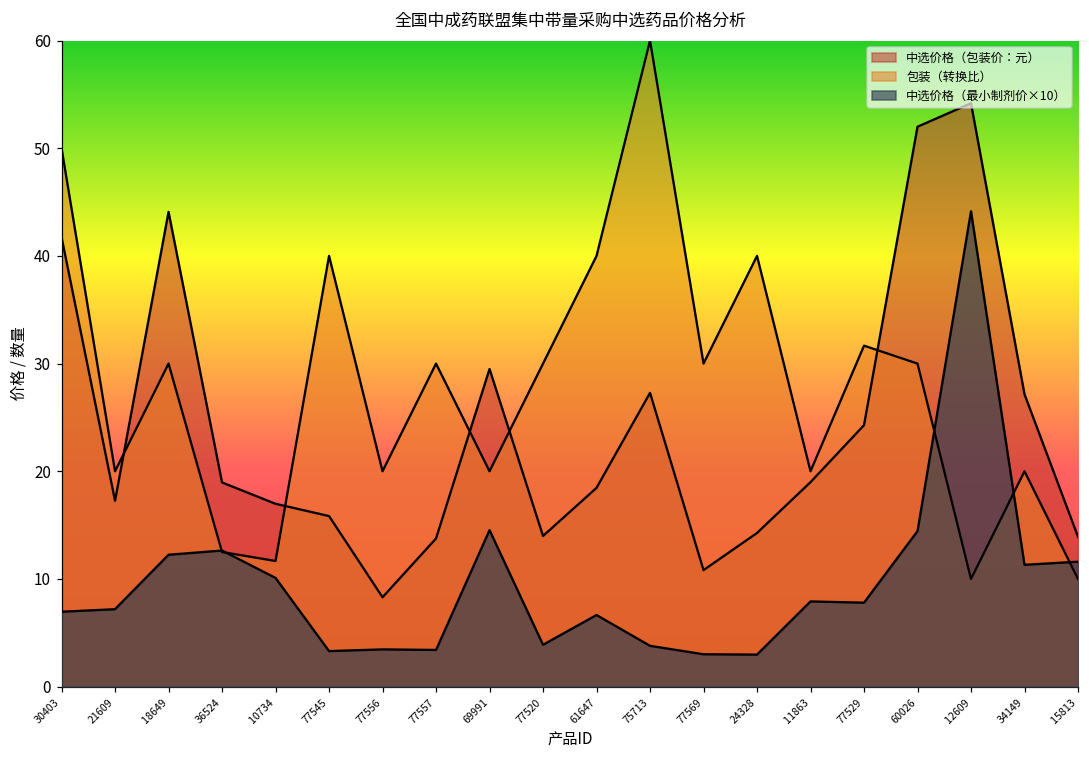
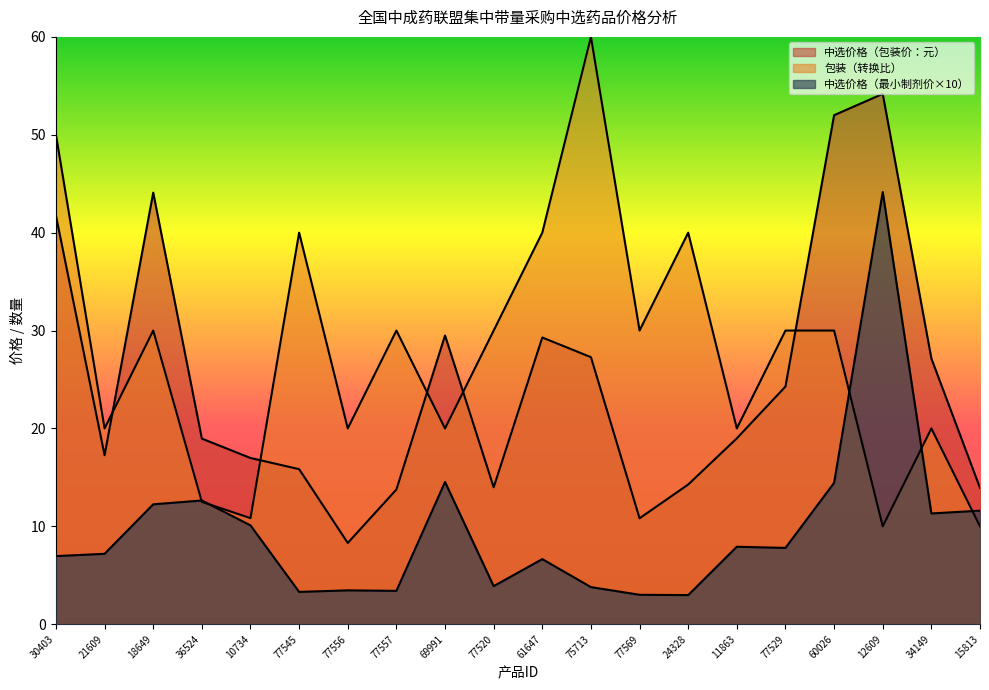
包装（转换比）, 10734: 12 -> 11
中选价格（包装价：元）, 61647: 18 -> 29
包装（转换比）, 77529: 32 -> 30
